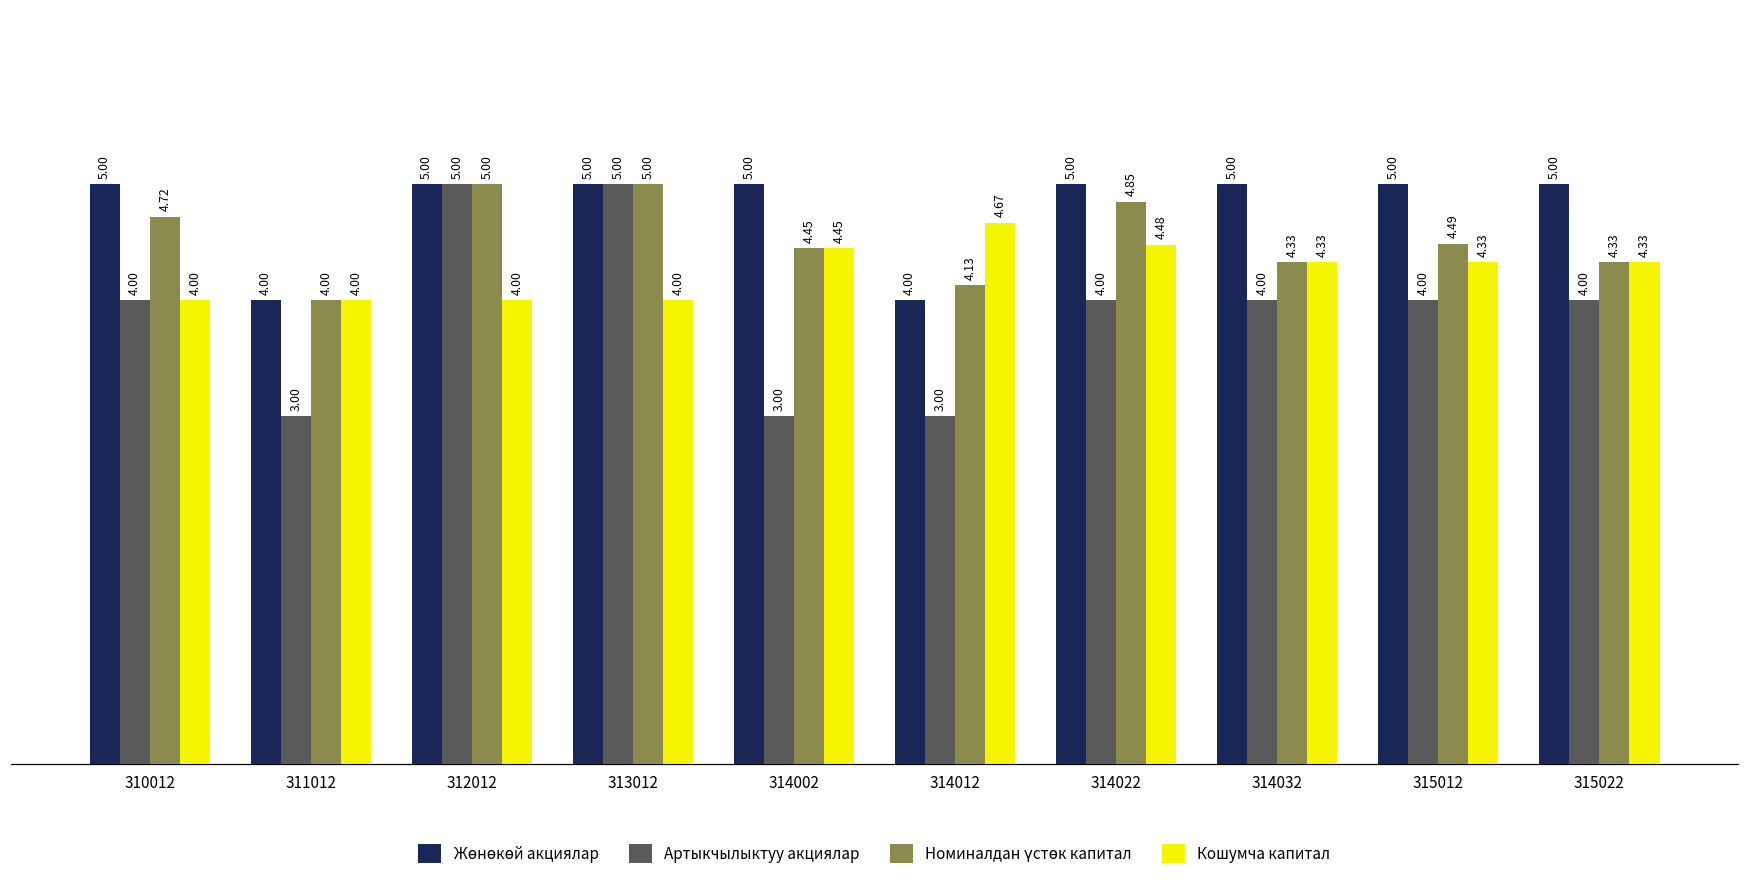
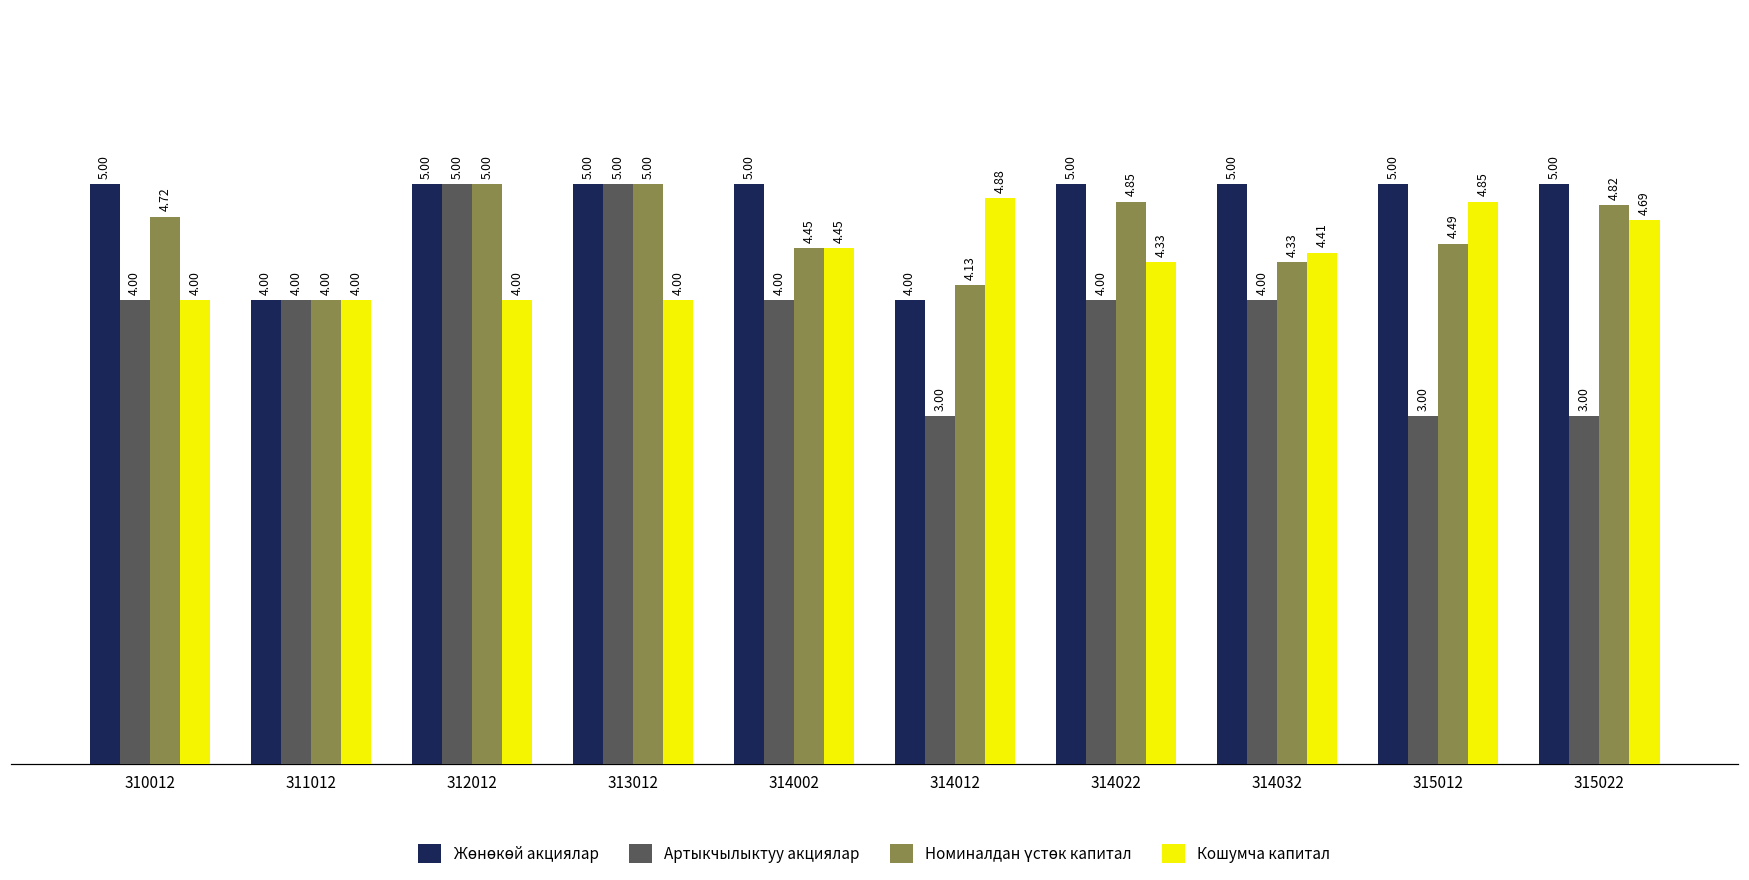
Артыкчылыктуу акциялар, 311012: 3.00 -> 4.00
Артыкчылыктуу акциялар, 314002: 3.00 -> 4.00
Кошумча капитал, 314012: 4.67 -> 4.88
Кошумча капитал, 314022: 4.48 -> 4.33
Кошумча капитал, 314032: 4.33 -> 4.41
Артыкчылыктуу акциялар, 315012: 4.00 -> 3.00
Кошумча капитал, 315012: 4.33 -> 4.85
Артыкчылыктуу акциялар, 315022: 4.00 -> 3.00
Номиналдан үстөк капитал, 315022: 4.33 -> 4.82
Кошумча капитал, 315022: 4.33 -> 4.69
